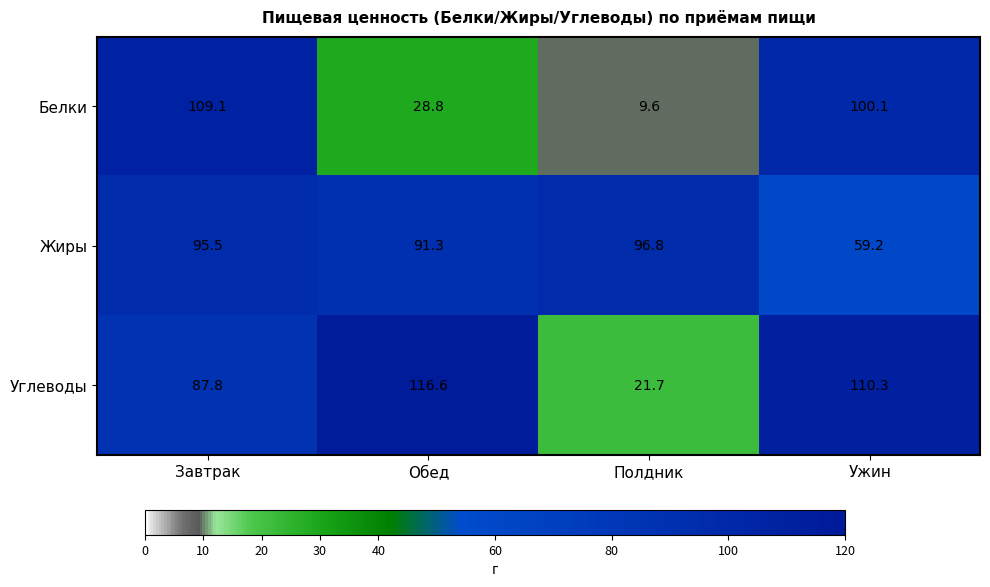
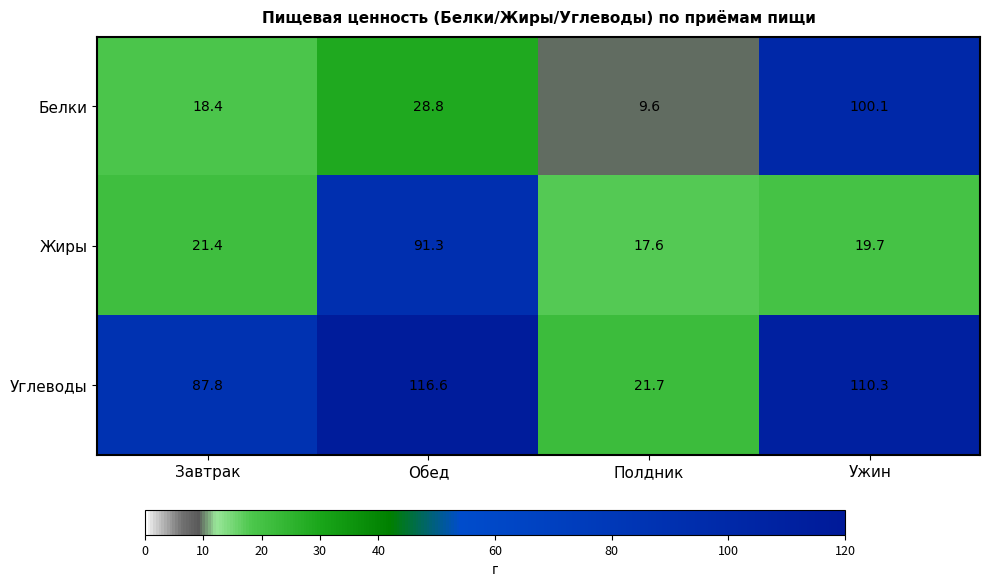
Белки, Завтрак: 109.1 -> 18.4
Жиры, Завтрак: 95.5 -> 21.4
Жиры, Полдник: 96.8 -> 17.6
Жиры, Ужин: 59.2 -> 19.7
